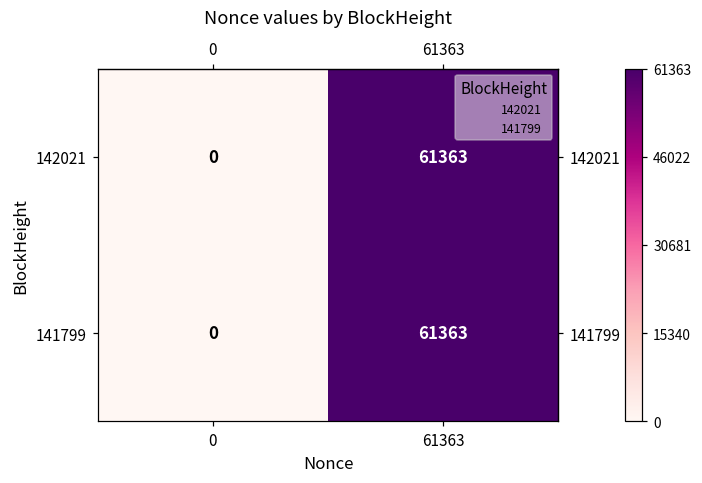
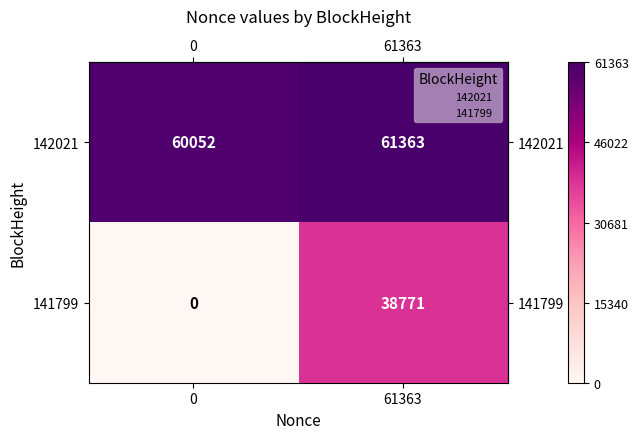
142021, 0: 0 -> 60052
141799, 61363: 61363 -> 38771
